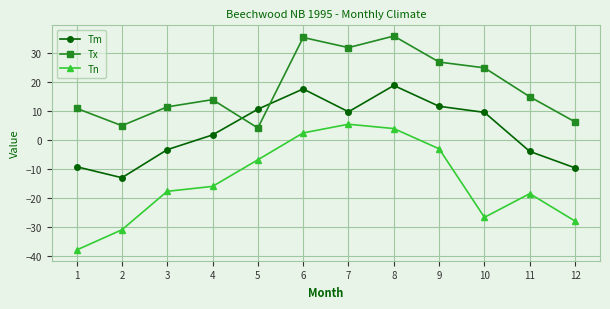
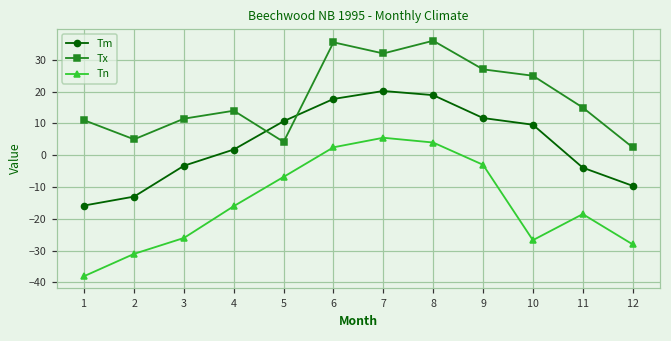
Tm, 1: -9 -> -16
Tn, 3: -18 -> -26
Tm, 7: 10 -> 20
Tx, 12: 6 -> 3
